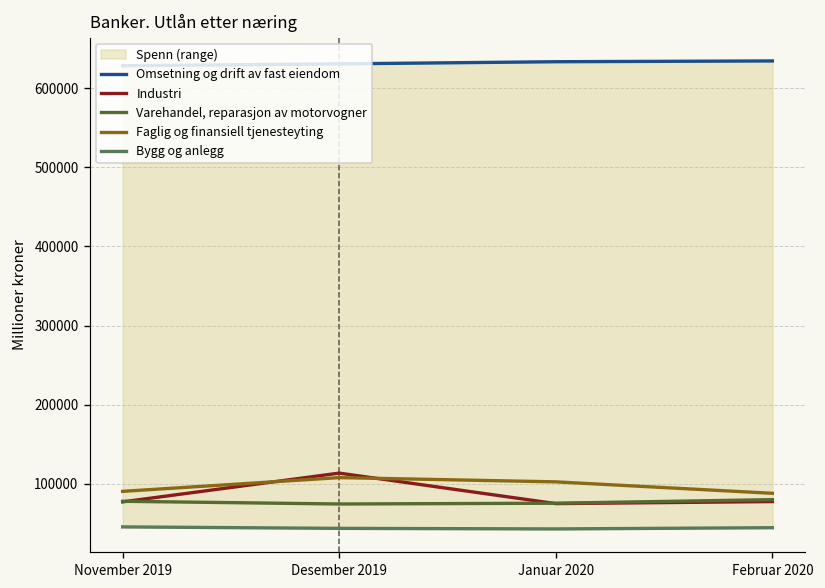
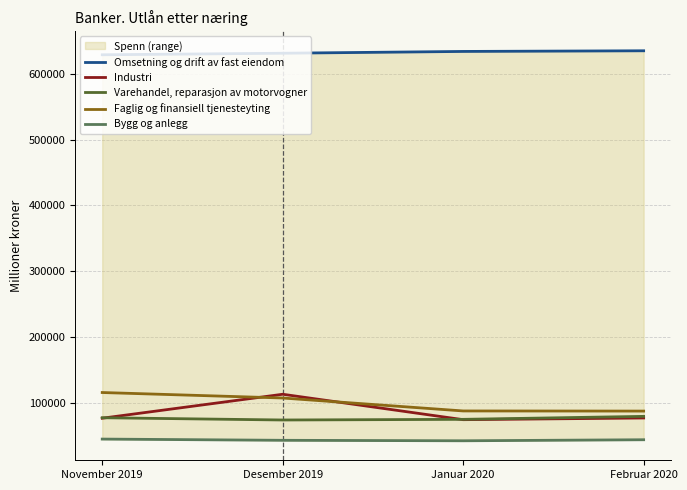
Faglig og finansiell tjenesteyting, November 2019: 90000 -> 120000
Faglig og finansiell tjenesteyting, Januar 2020: 100000 -> 90000
